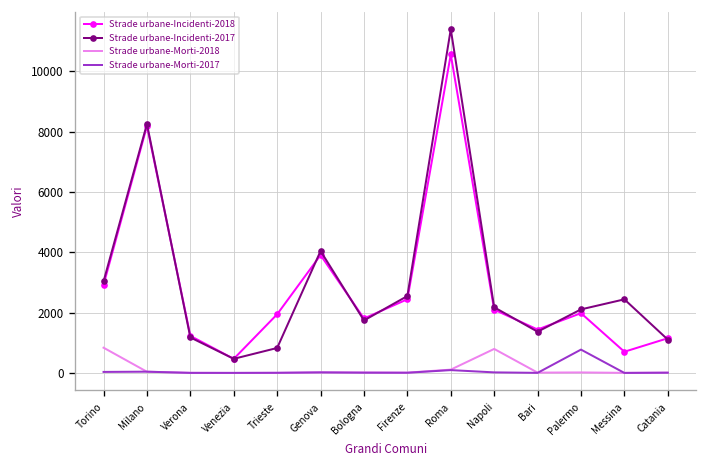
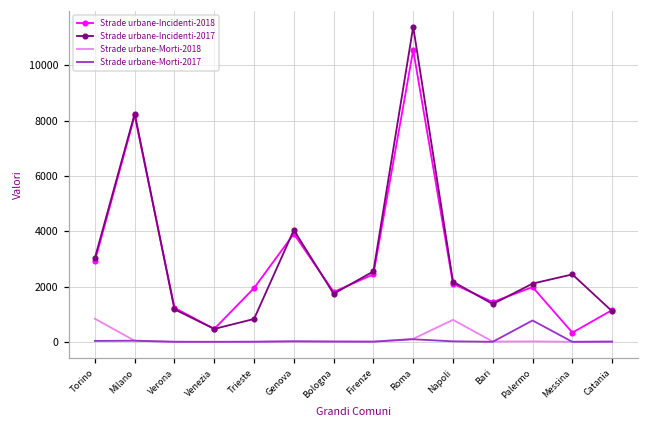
Strade urbane-Incidenti-2018, Messina: 700 -> 300
